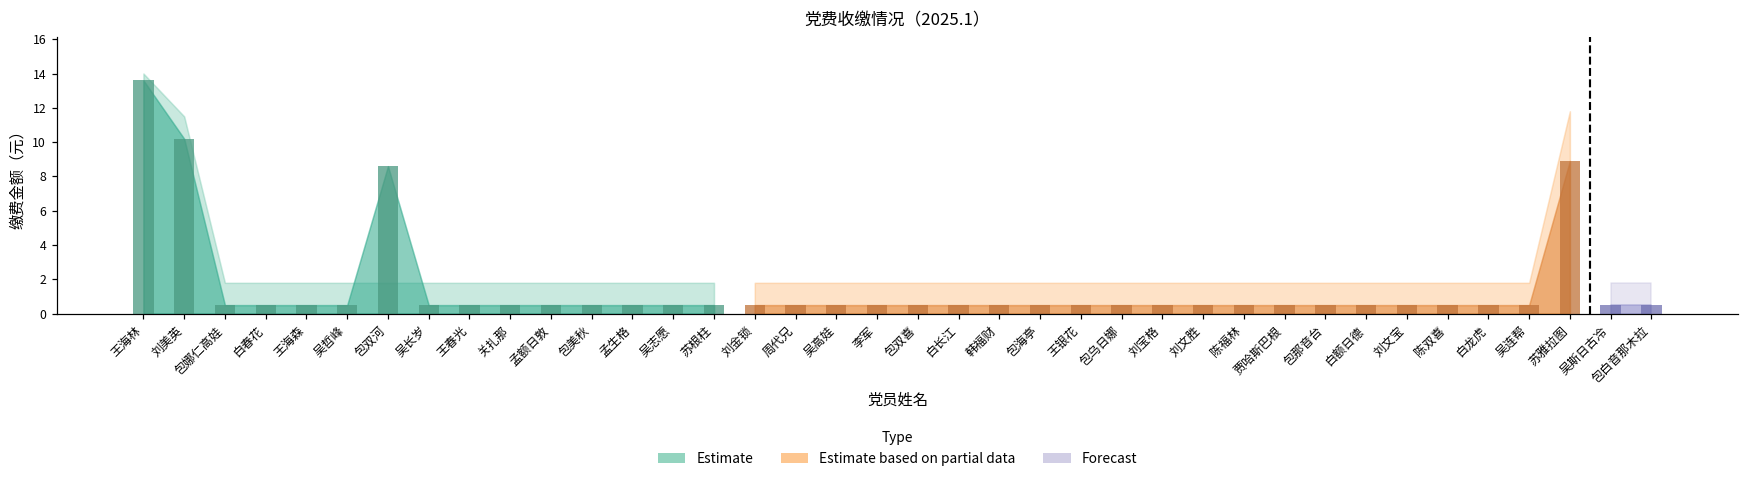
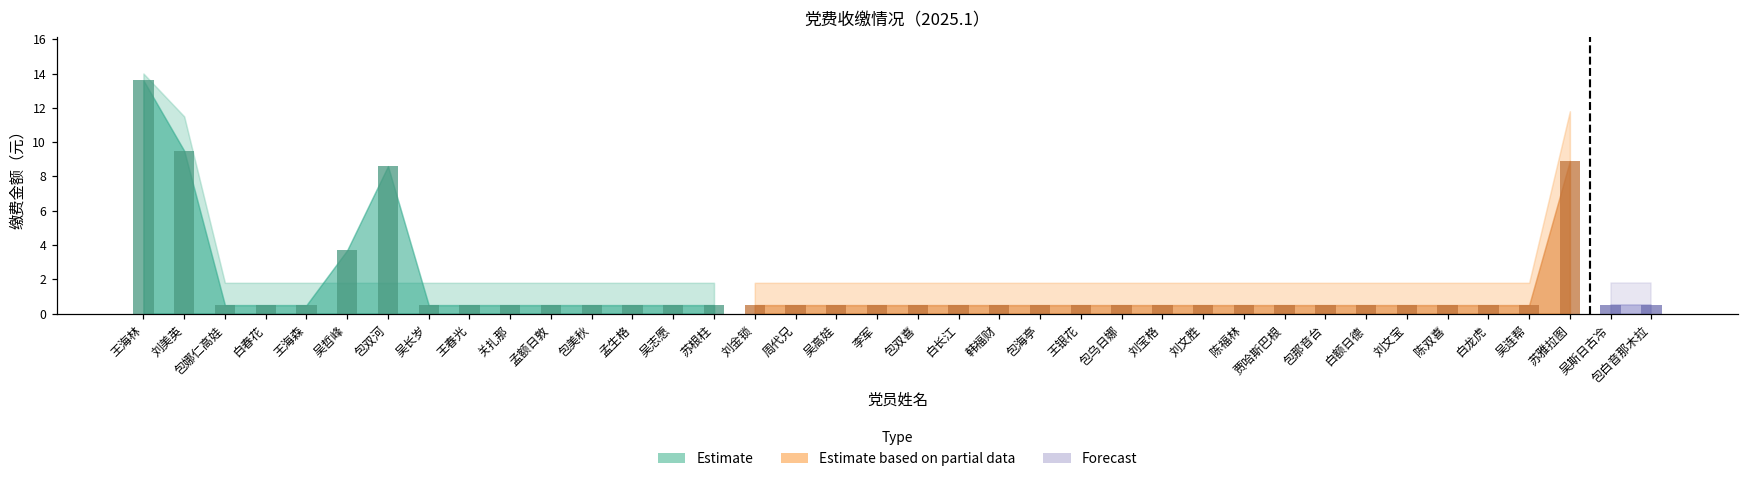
Estimate, 刘美英: 10.2 -> 9.5
Estimate, 吴哲峰: 0.5 -> 3.7
